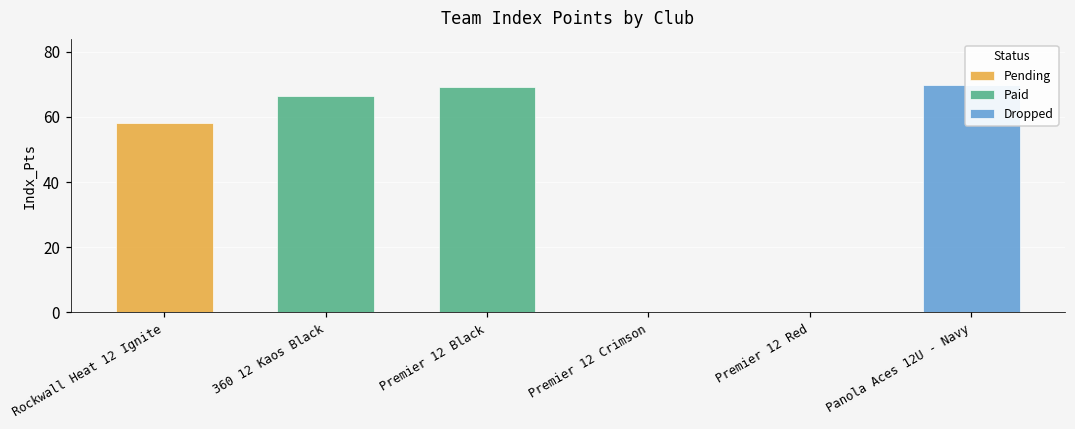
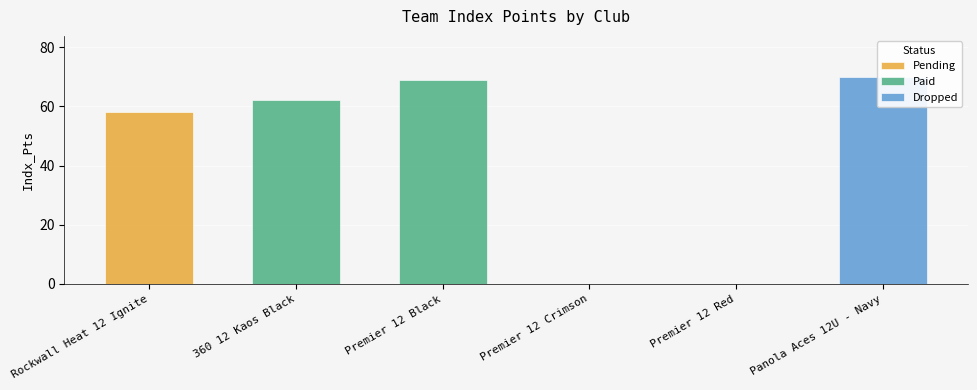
Paid, 360 12 Kaos Black: 66 -> 62
